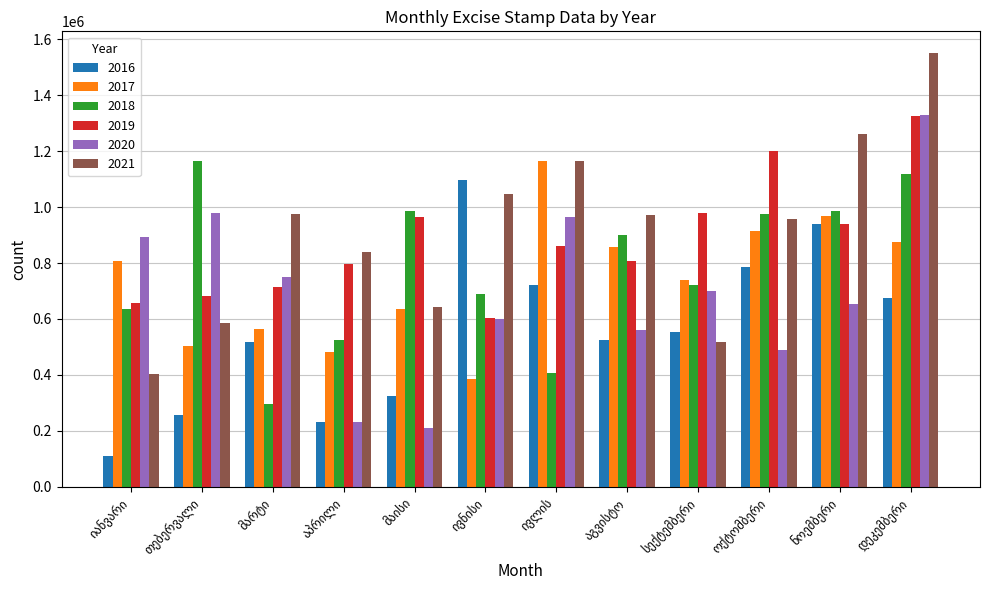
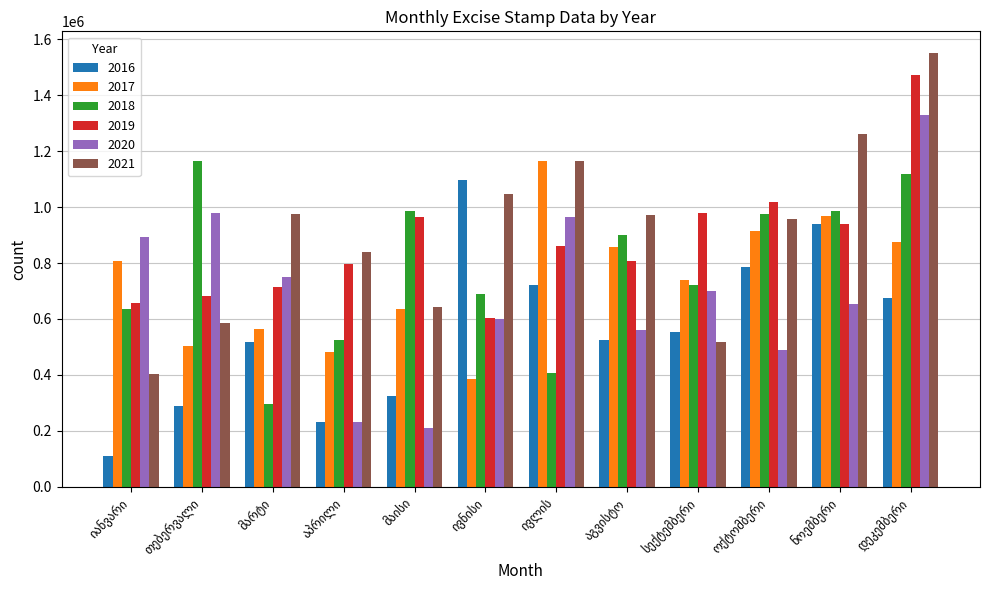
2016, თებერვალი: 260000 -> 290000
2019, ოქტომბერი: 1200000 -> 1020000
2019, დეკემბერი: 1330000 -> 1470000
